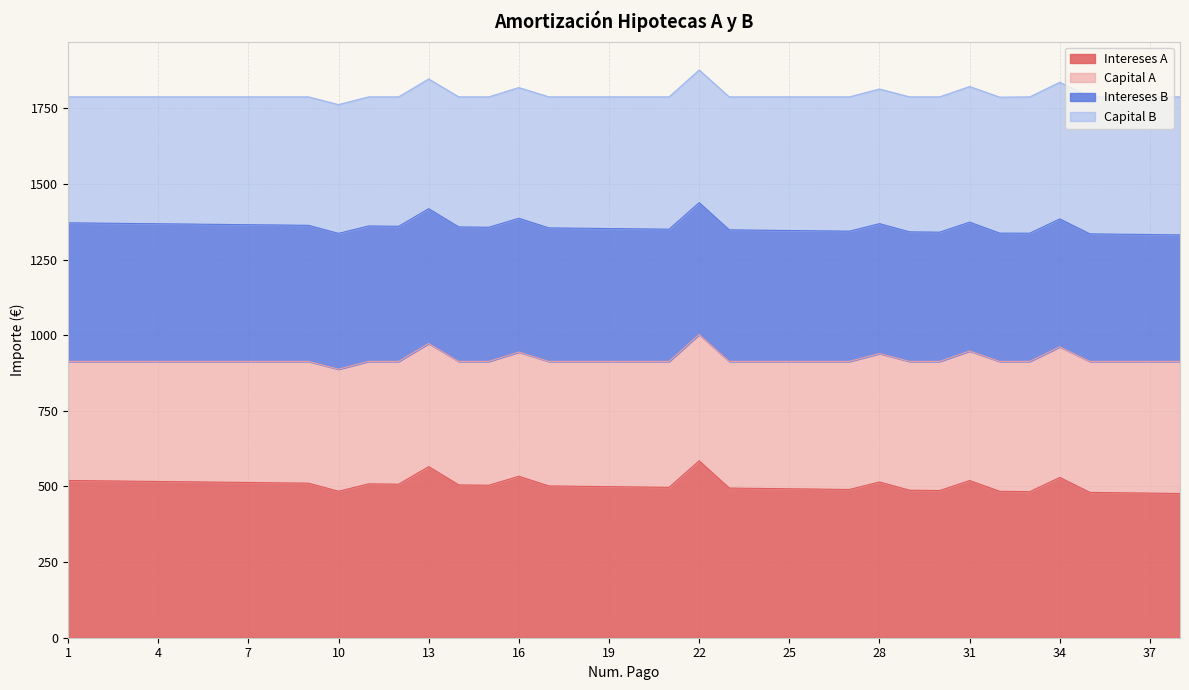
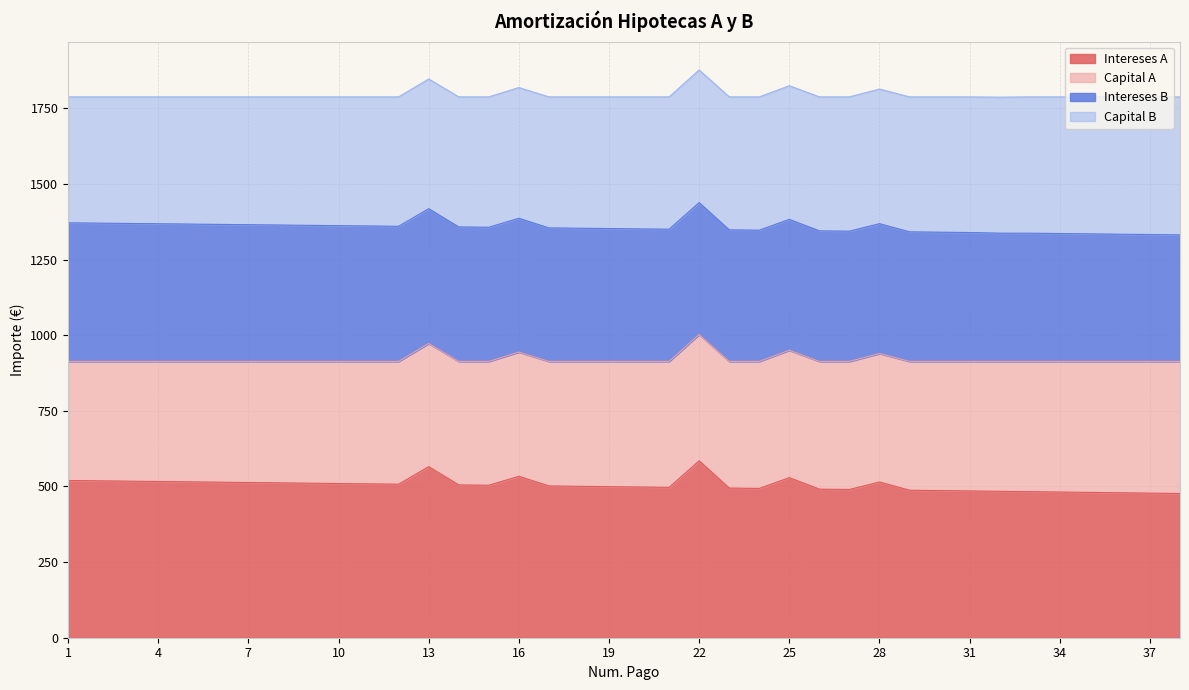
Intereses A, 10: 480 -> 510
Intereses A, 25: 490 -> 530
Intereses A, 31: 520 -> 490
Intereses A, 34: 530 -> 480
